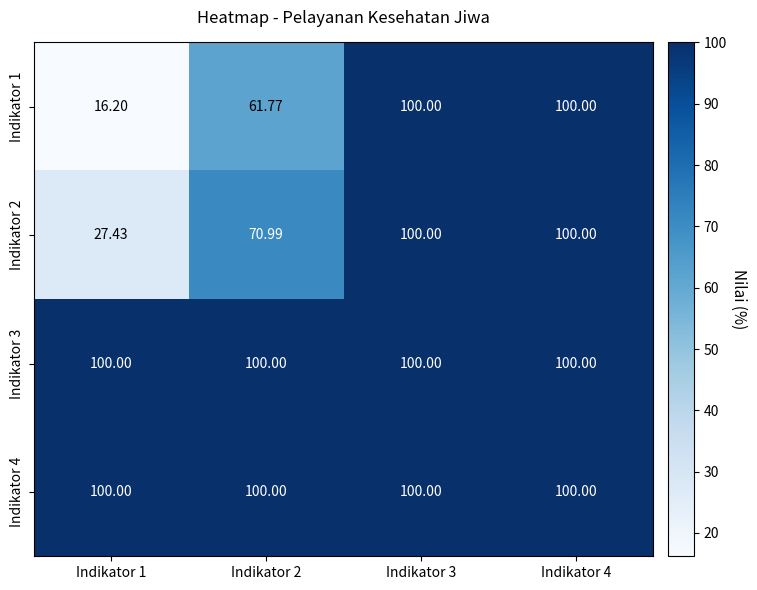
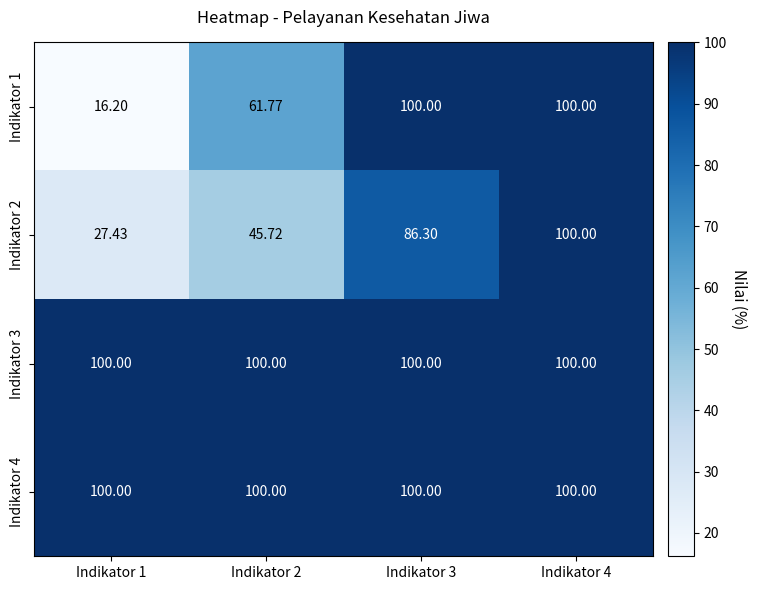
Indikator 2, Indikator 2: 70.99 -> 45.72
Indikator 2, Indikator 3: 100.00 -> 86.30
